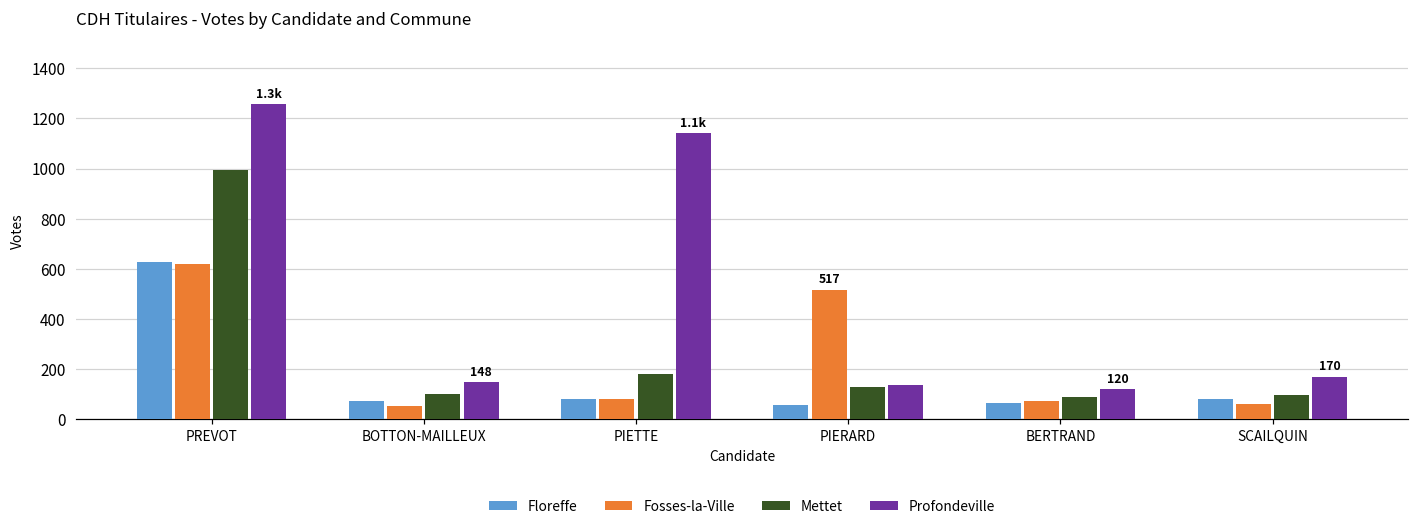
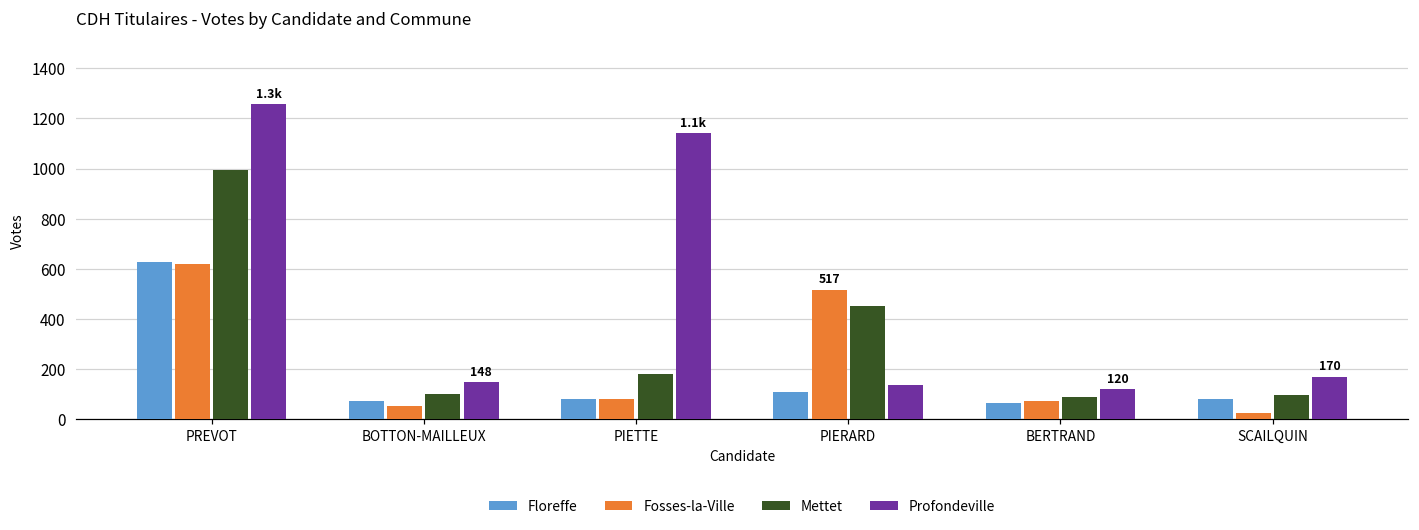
Floreffe, PIERARD: 60 -> 110
Mettet, PIERARD: 130 -> 450
Fosses-la-Ville, SCAILQUIN: 60 -> 20
